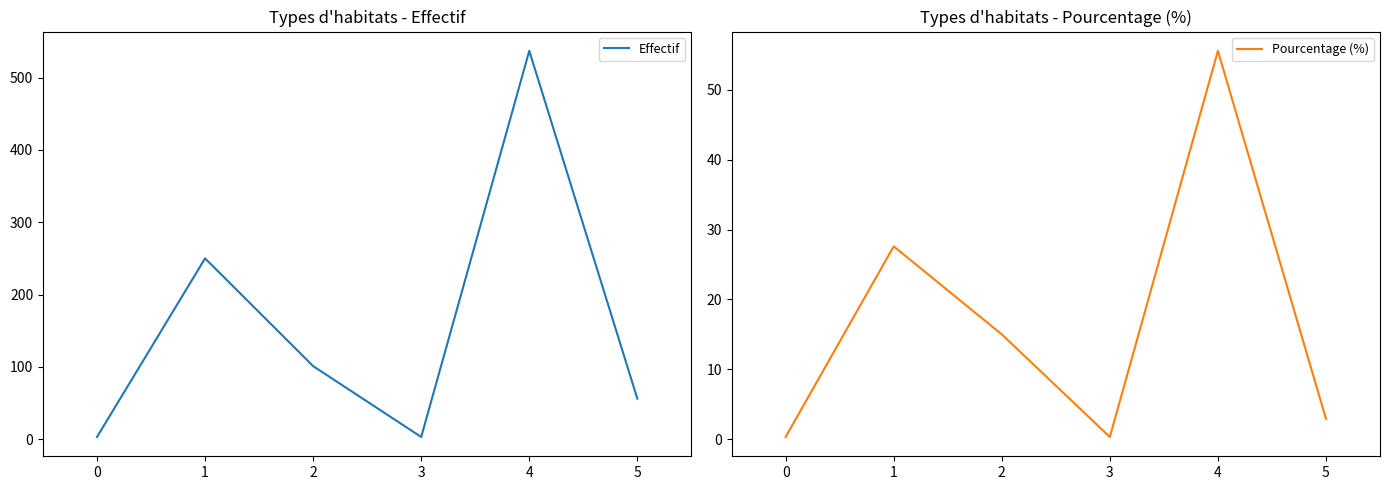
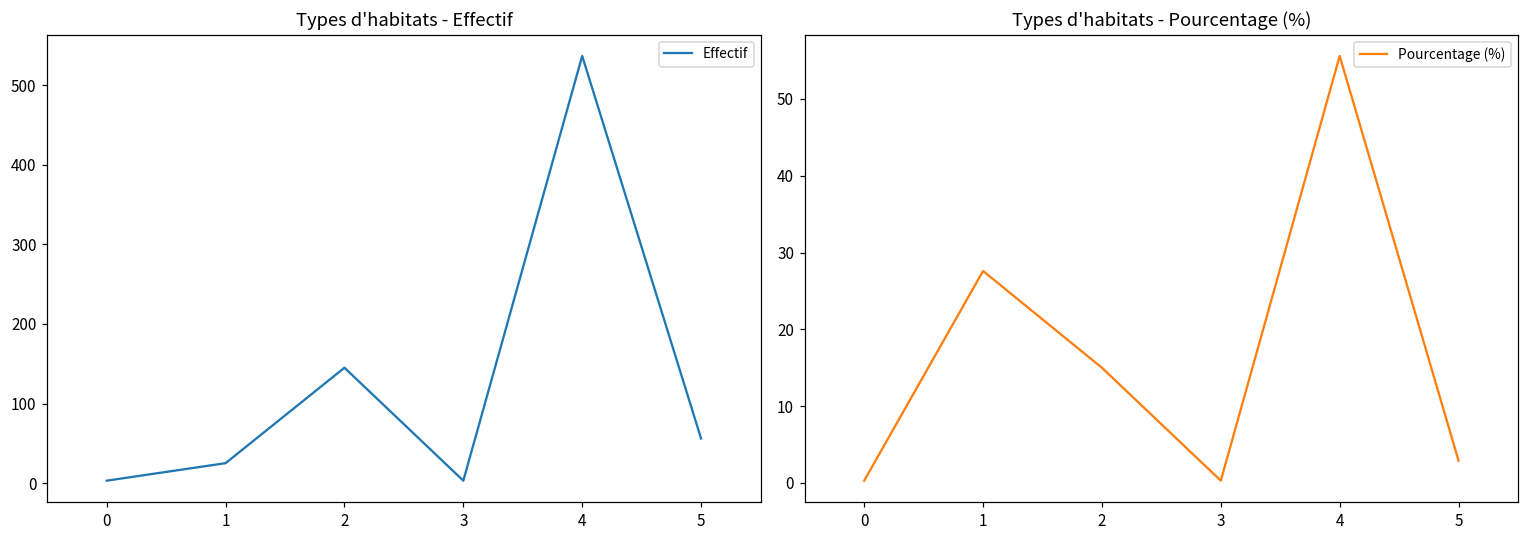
Types d'habitats - Effectif, 1: 250 -> 30
Types d'habitats - Effectif, 2: 100 -> 150
